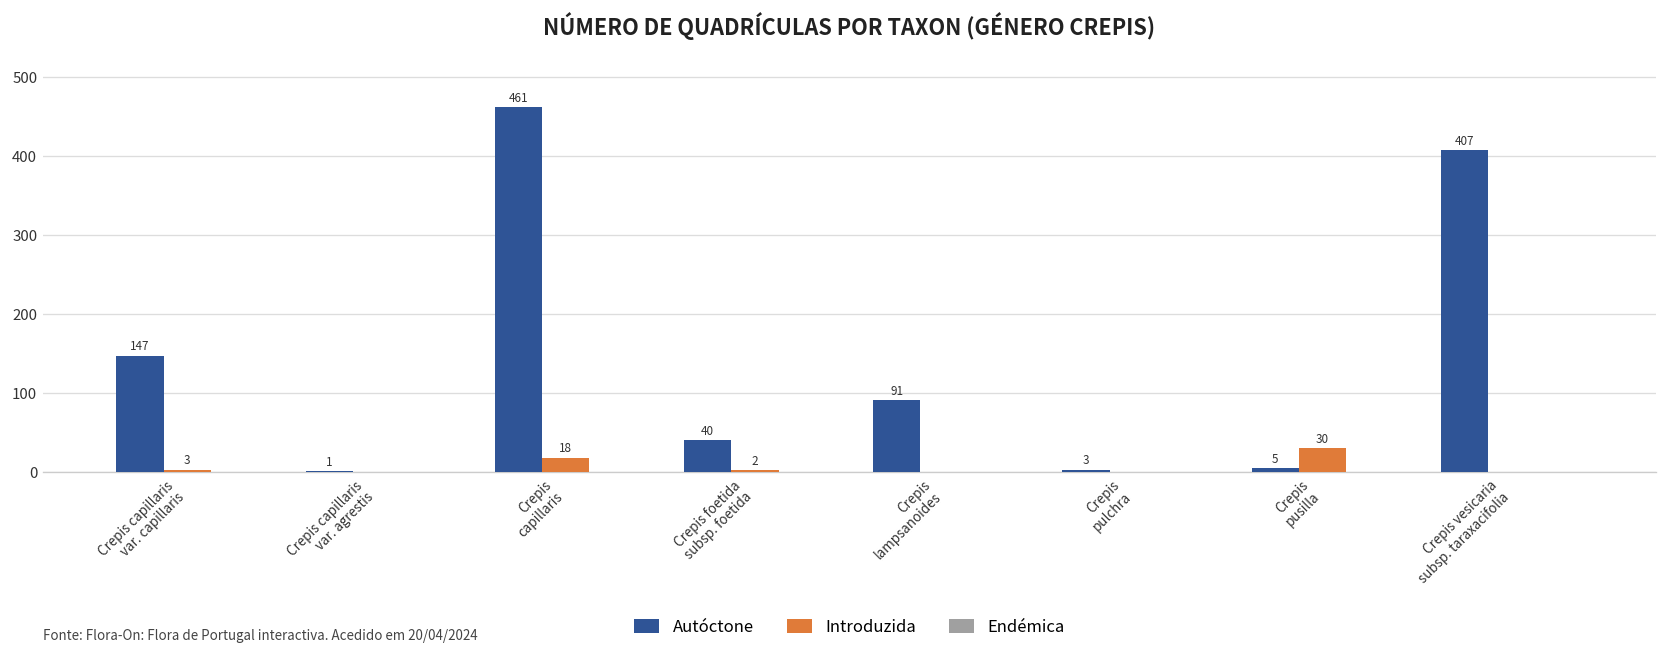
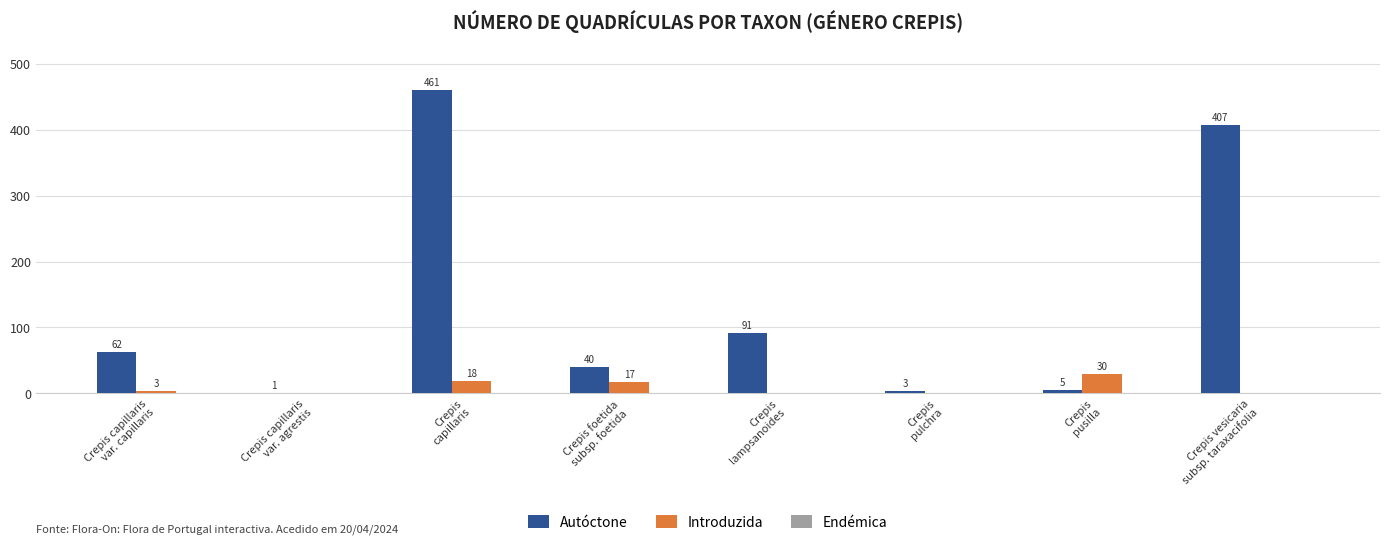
Autóctone, Crepis capillaris var. capillaris: 147 -> 62
Introduzida, Crepis foetida subsp. foetida: 2 -> 17
